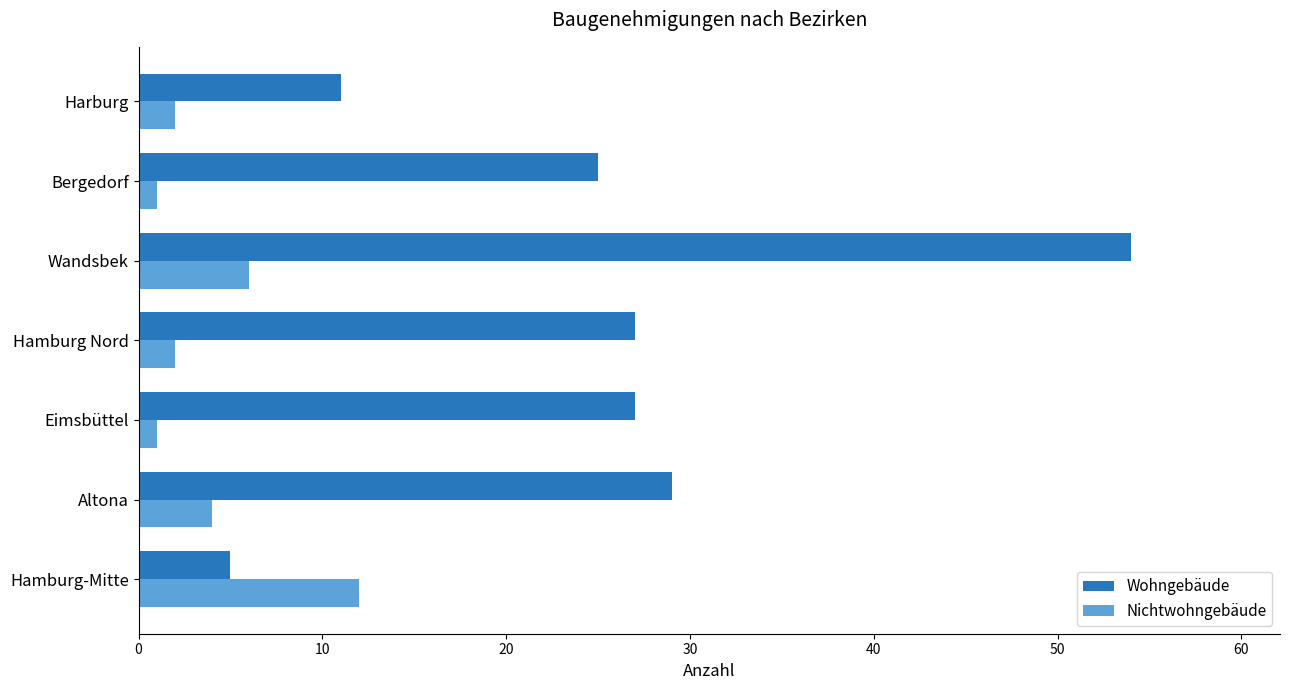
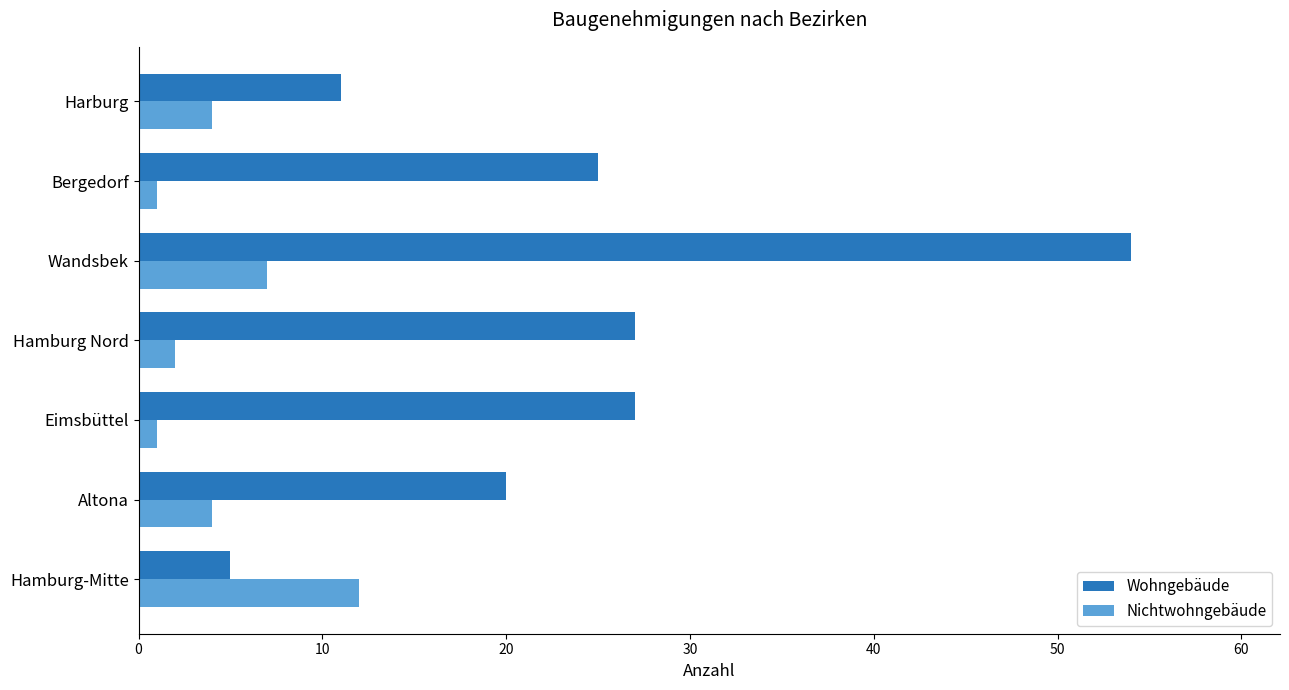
Nichtwohngebäude, Harburg: 2 -> 4
Nichtwohngebäude, Wandsbek: 6 -> 7
Wohngebäude, Altona: 29 -> 20
